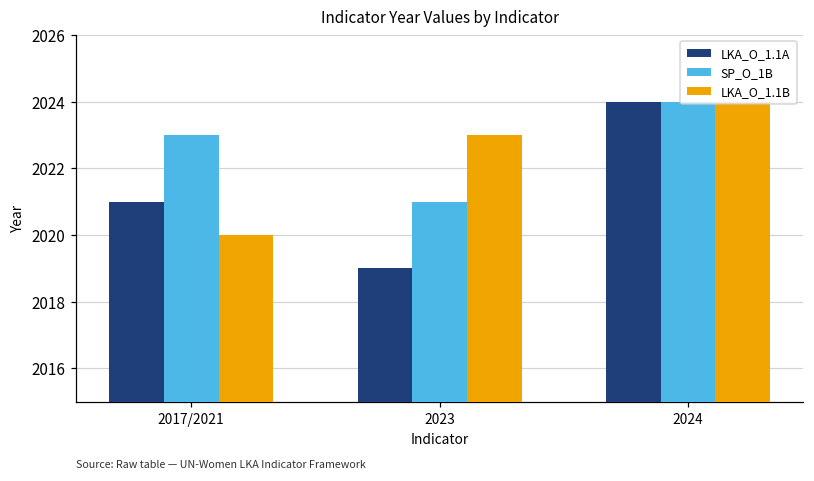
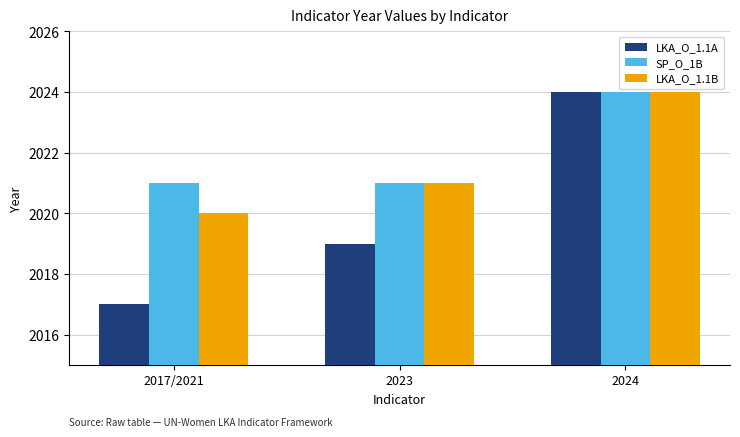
LKA_O_1.1A, 2017/2021: 2021 -> 2017
SP_O_1B, 2017/2021: 2023 -> 2021
LKA_O_1.1B, 2023: 2023 -> 2021
